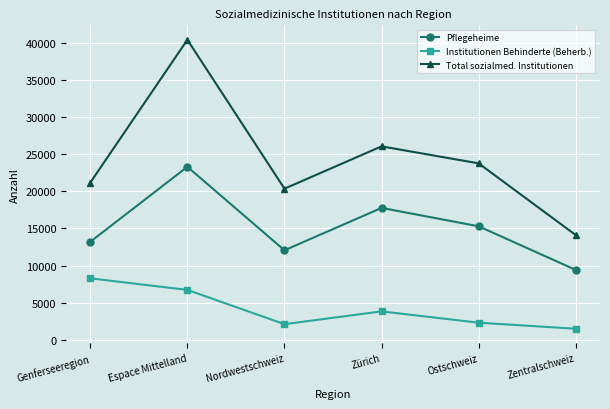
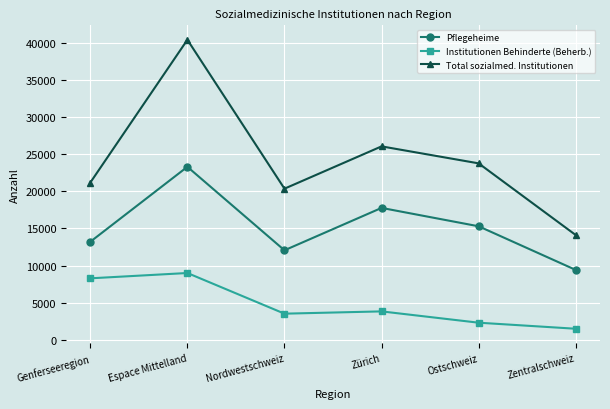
Institutionen Behinderte (Beherb.), Espace Mittelland: 7000 -> 9000
Institutionen Behinderte (Beherb.), Nordwestschweiz: 2000 -> 4000
